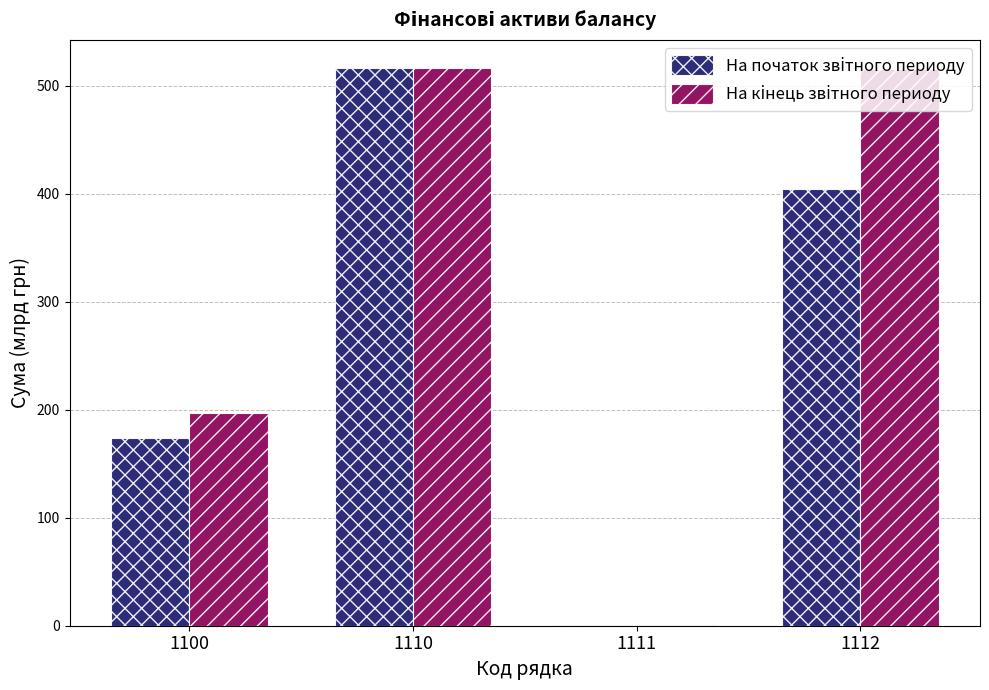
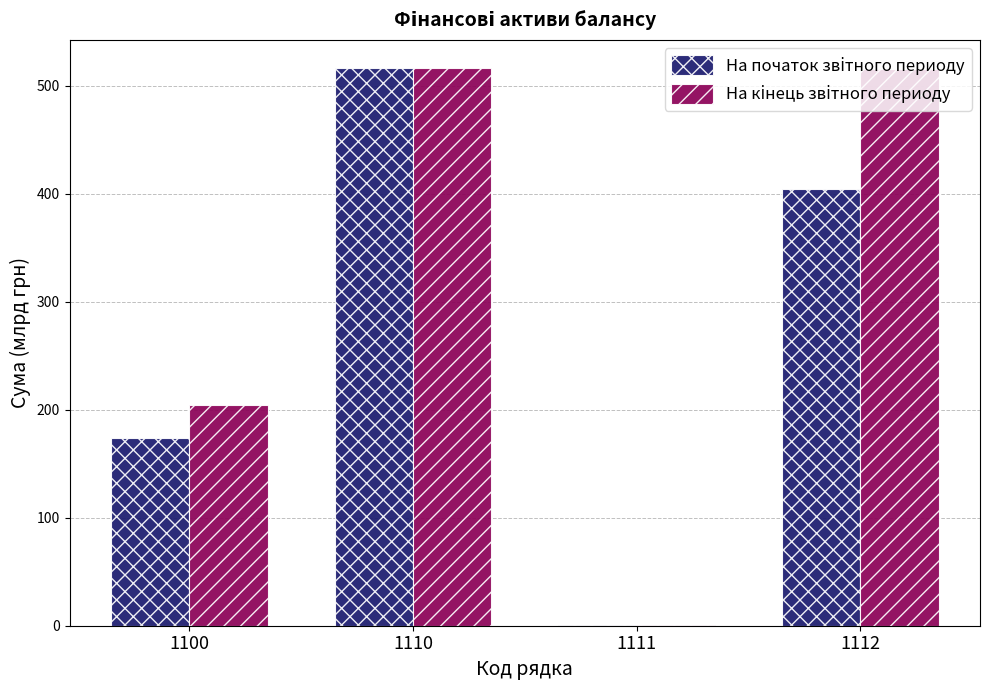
На кінець звітного периоду, 1100: 197 -> 205
